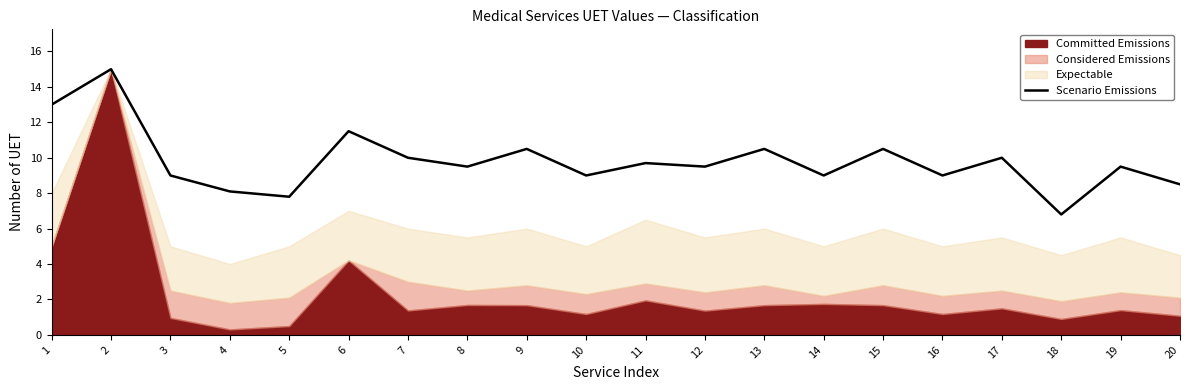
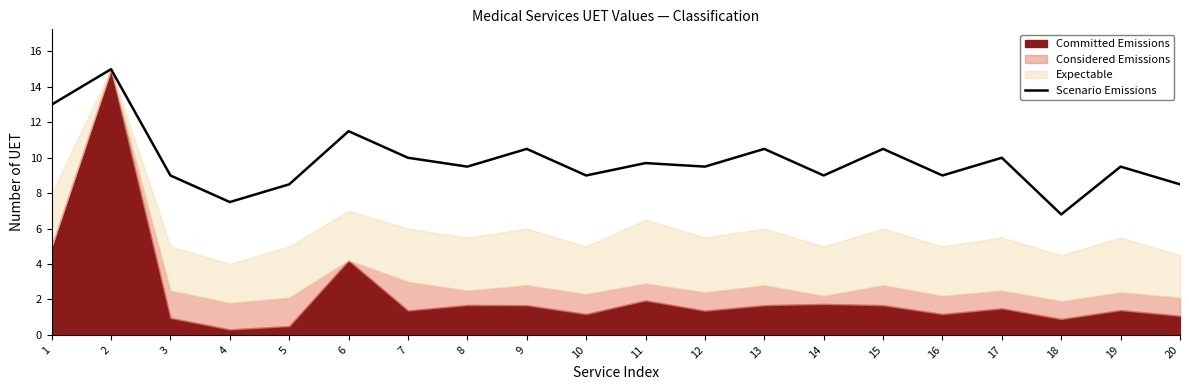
Scenario Emissions, 4: 8.1 -> 7.5
Scenario Emissions, 5: 7.8 -> 8.5
